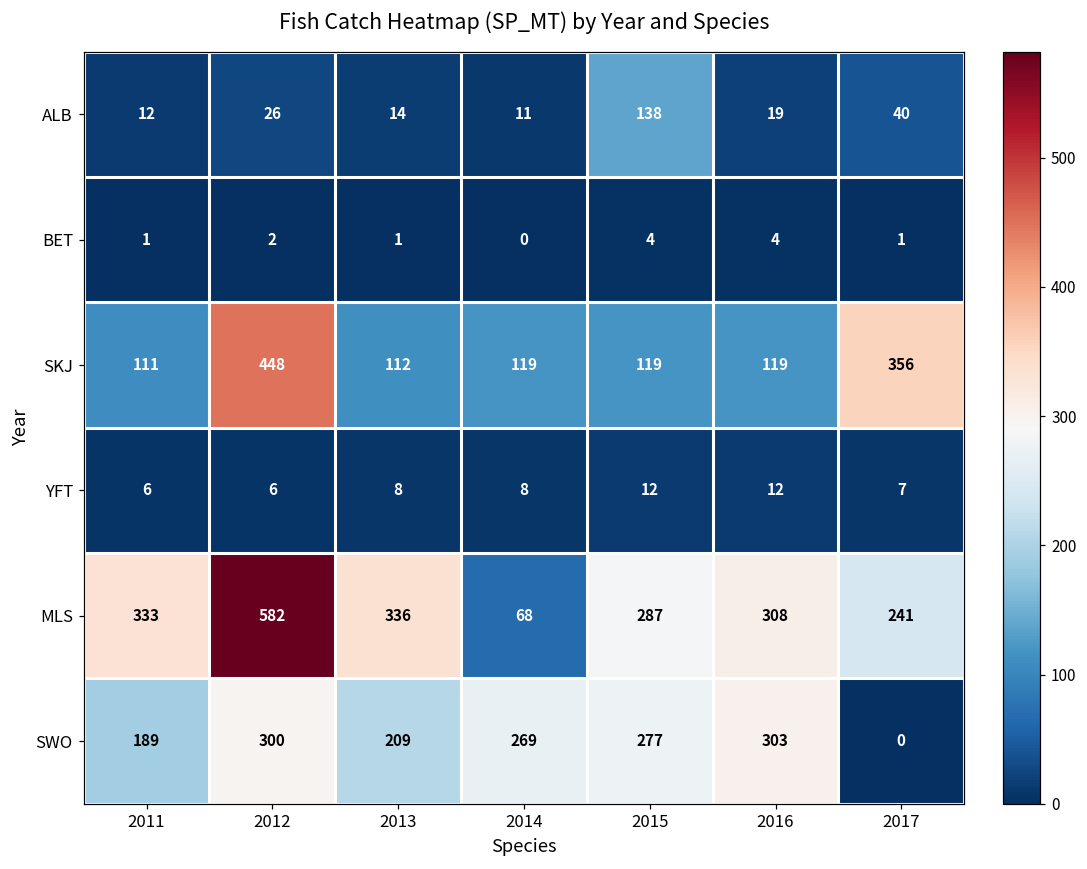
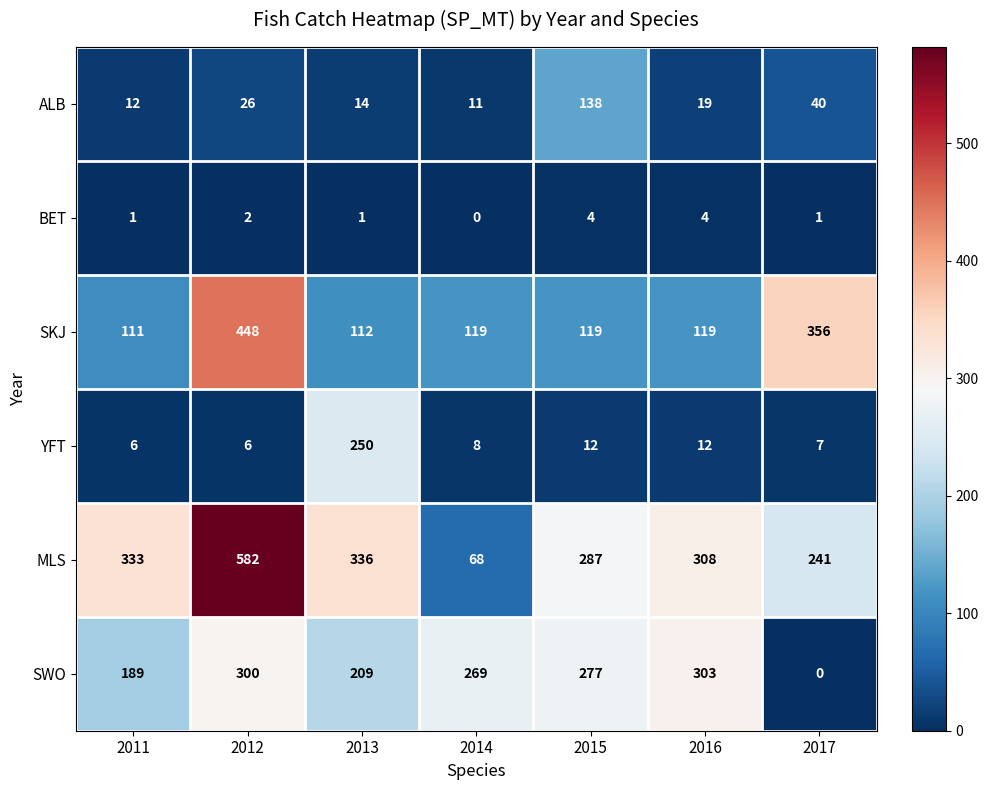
YFT, 2013: 8 -> 250
